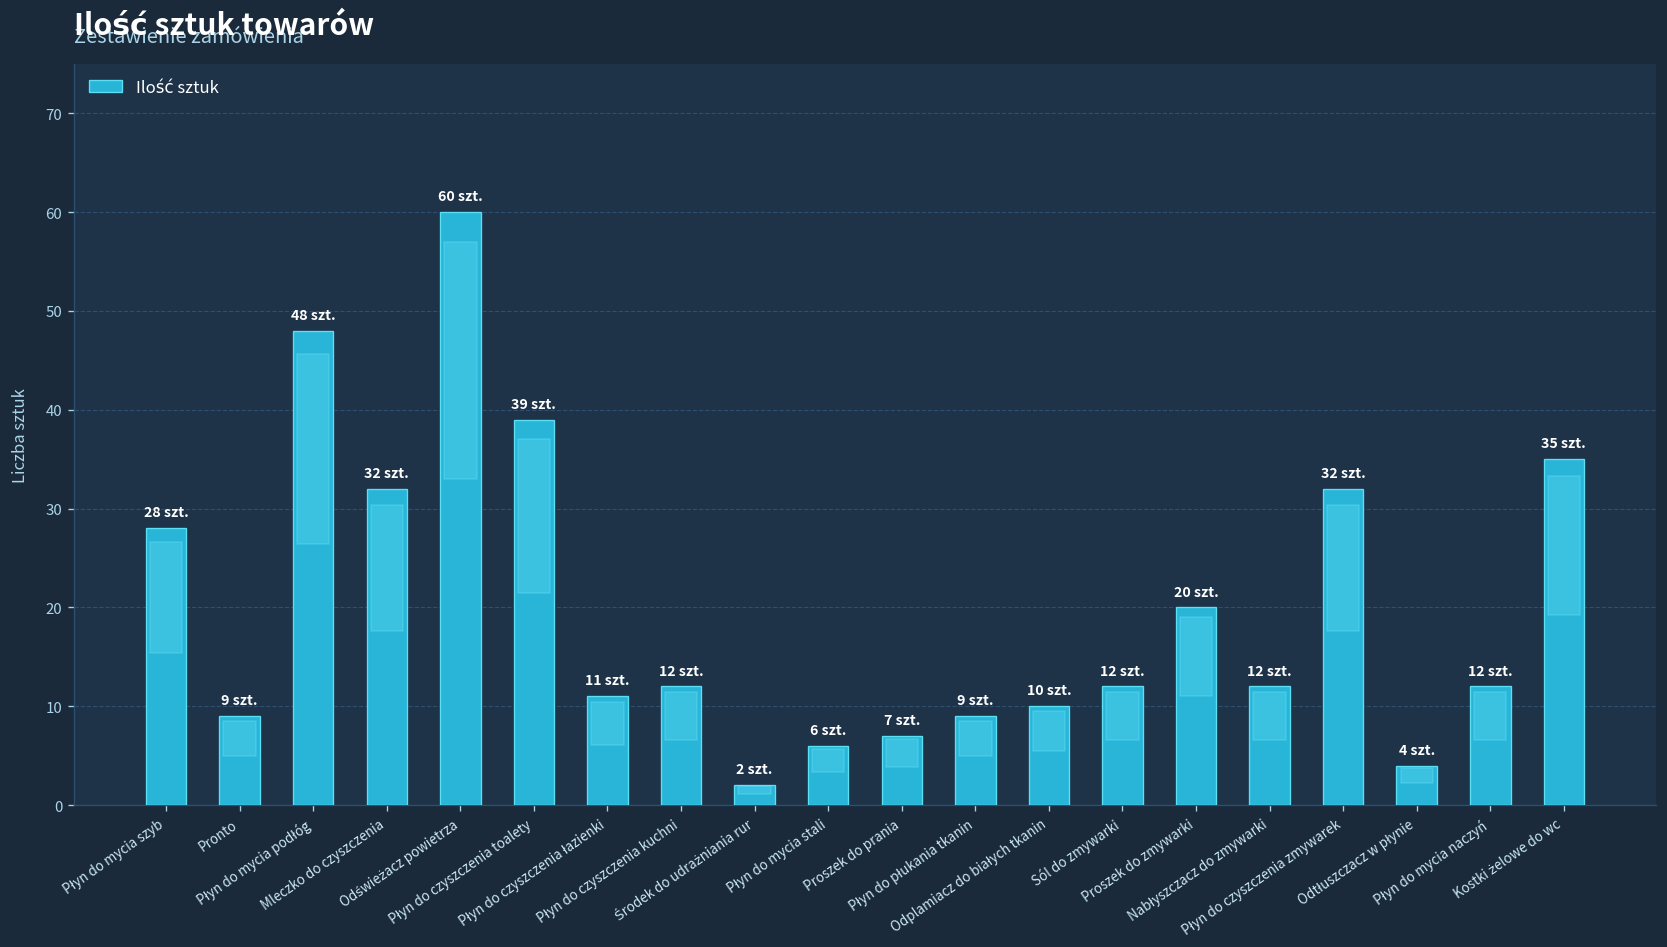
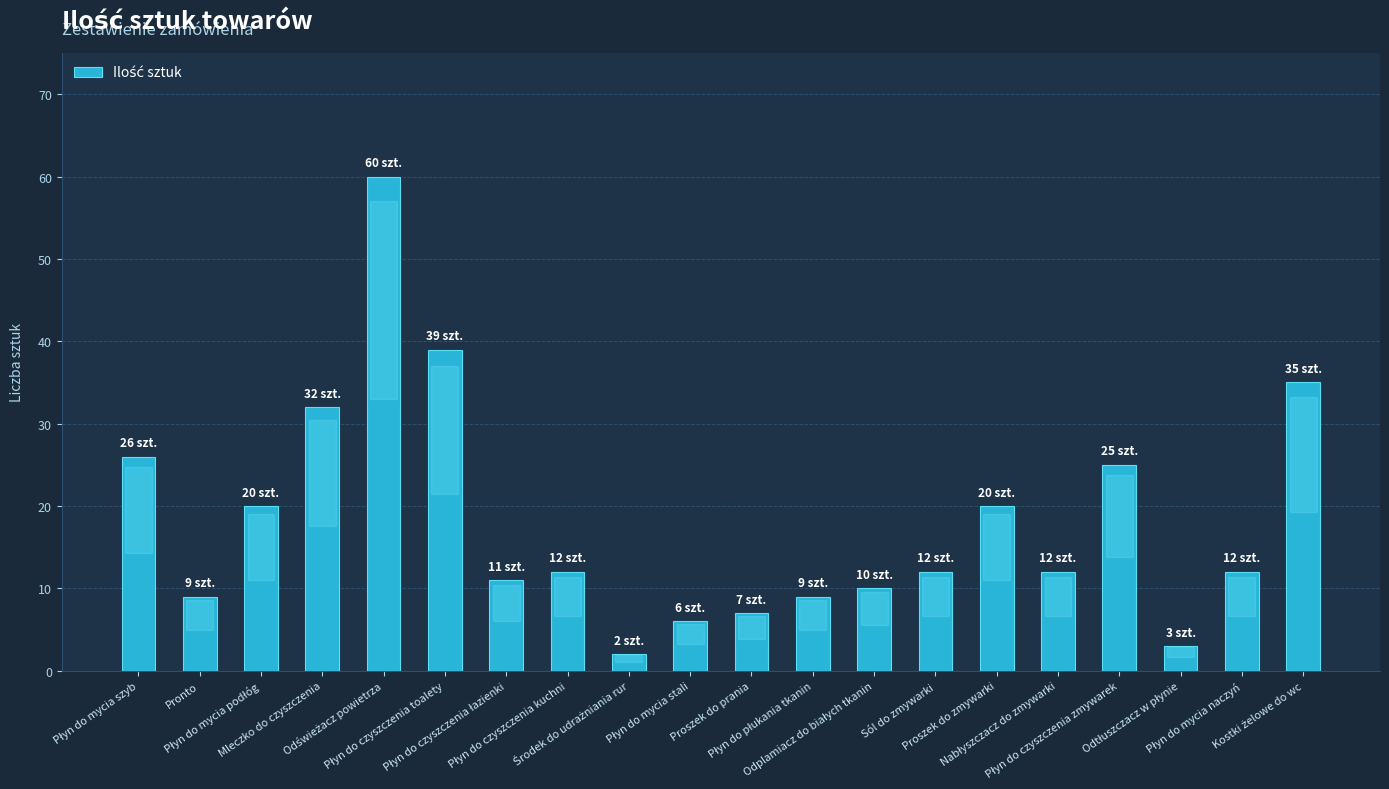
Płyn do mycia szyb: 28 -> 26
Płyn do mycia podłóg: 48 -> 20
Płyn do czyszczenia zmywarek: 32 -> 25
Odtłuszczacz w płynie: 4 -> 3
